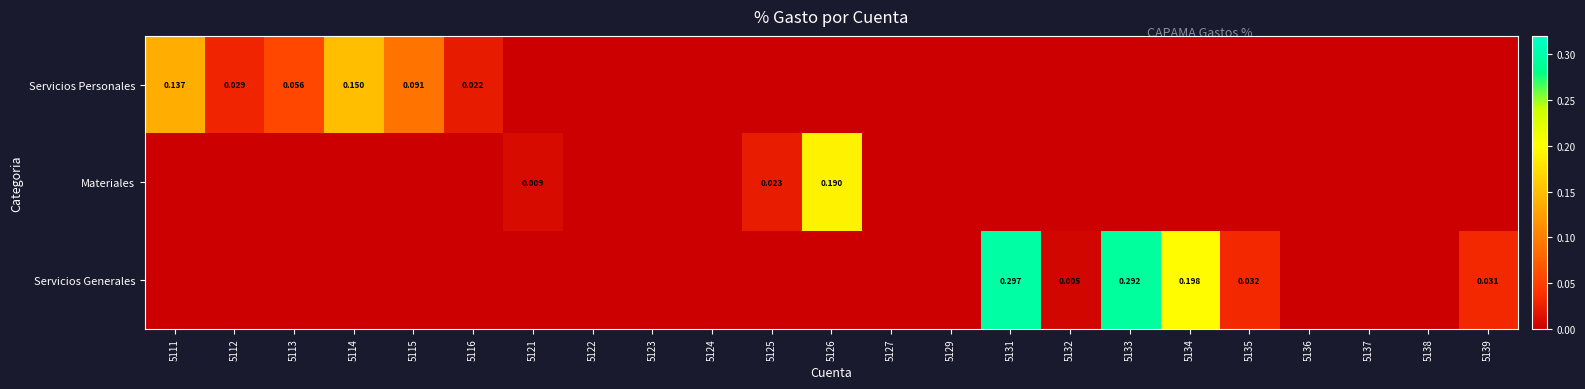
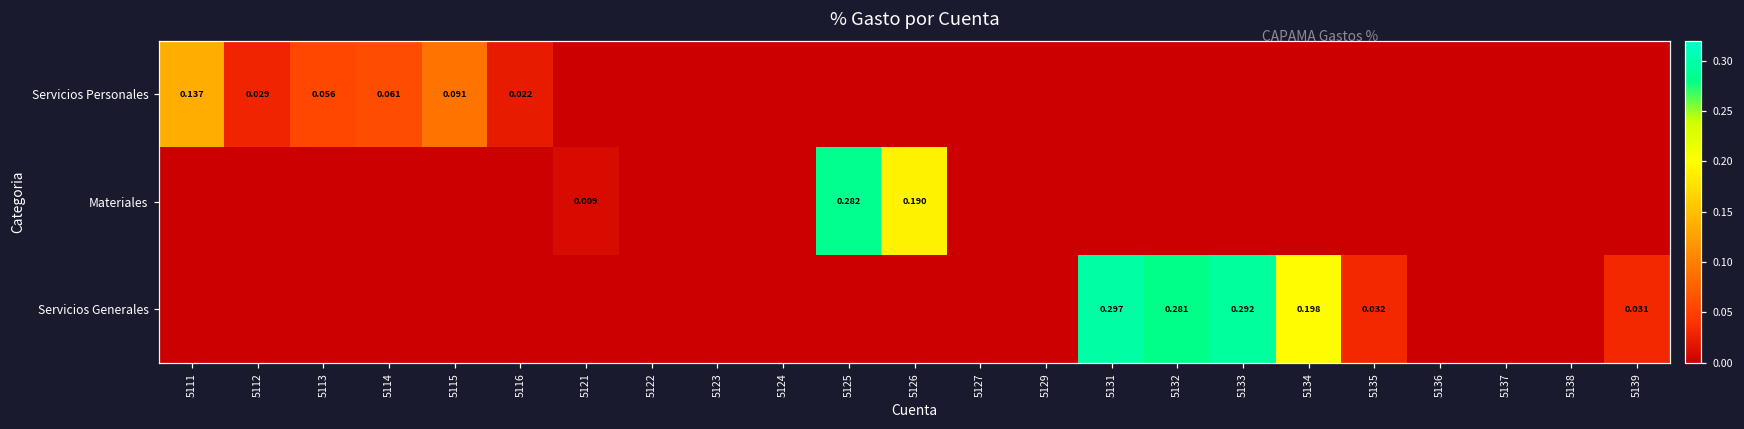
Servicios Personales, 5114: 0.150 -> 0.061
Materiales, 5125: 0.023 -> 0.282
Servicios Generales, 5132: 0.005 -> 0.281
